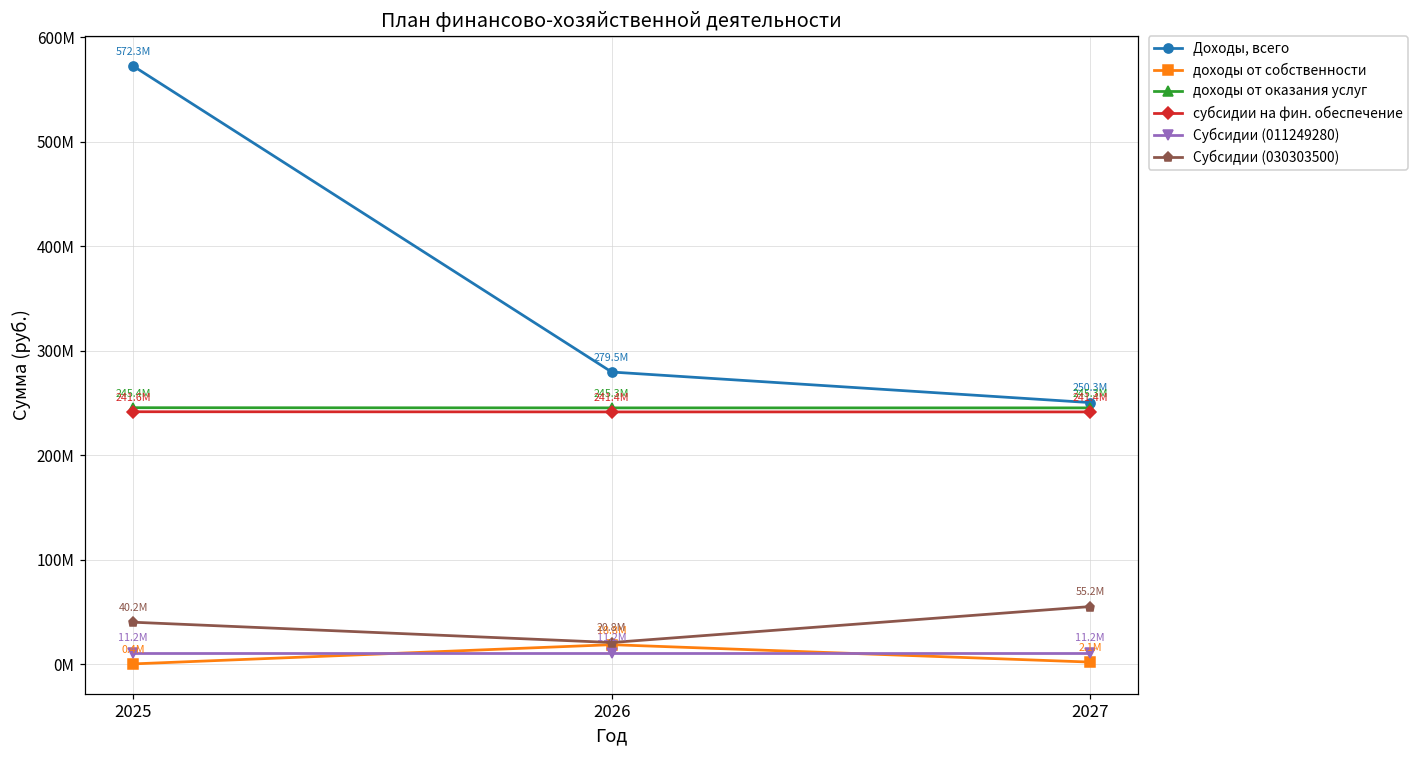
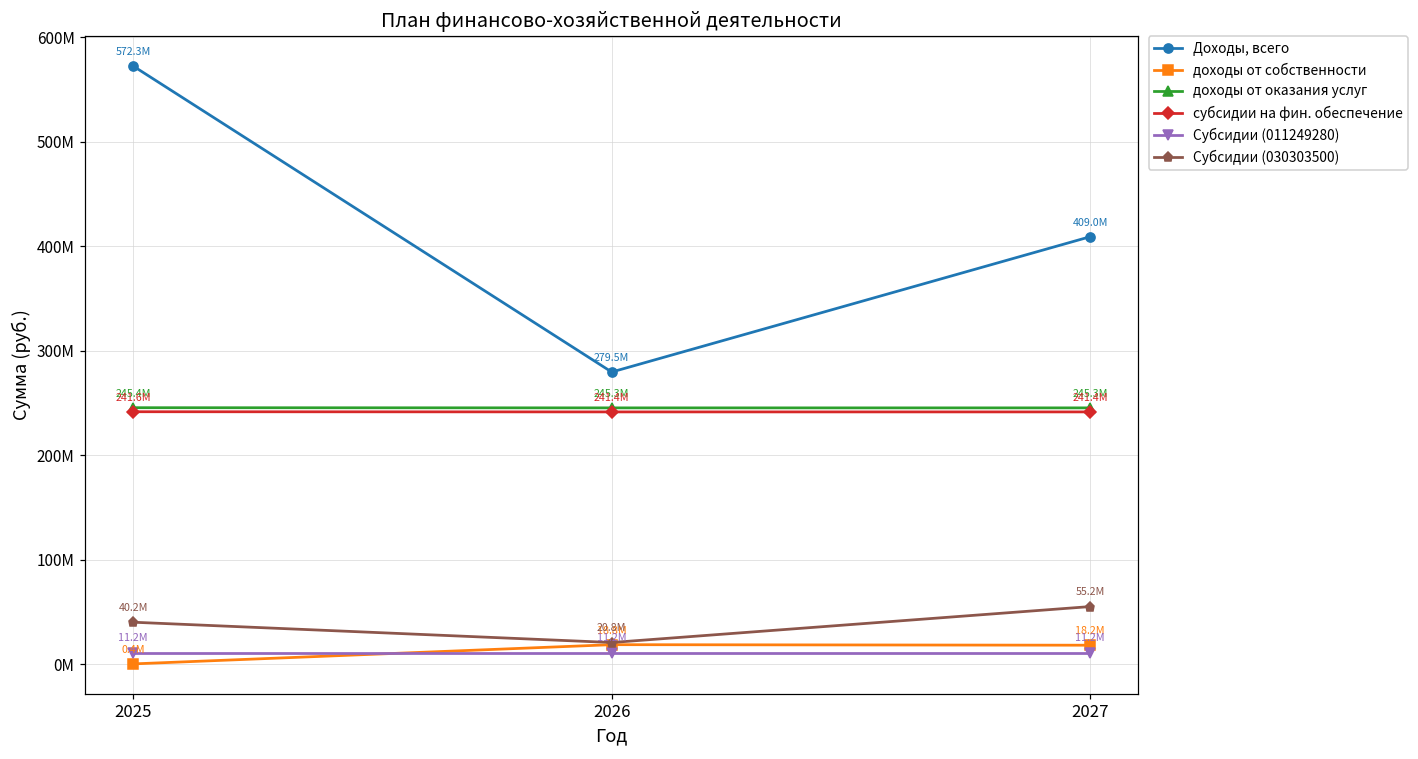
Доходы, всего, 2027: 250.3M -> 409.0M
доходы от собственности, 2027: 2.1M -> 18.2M
